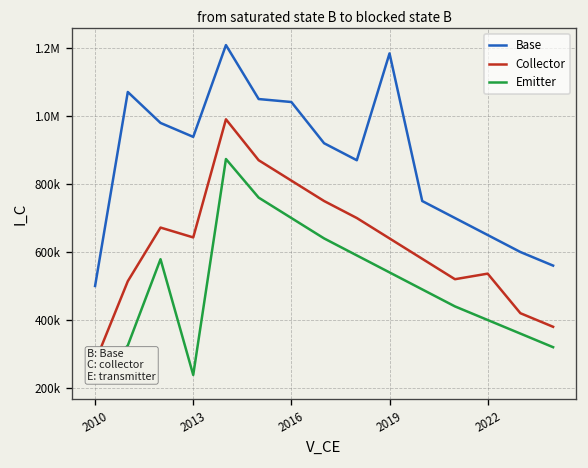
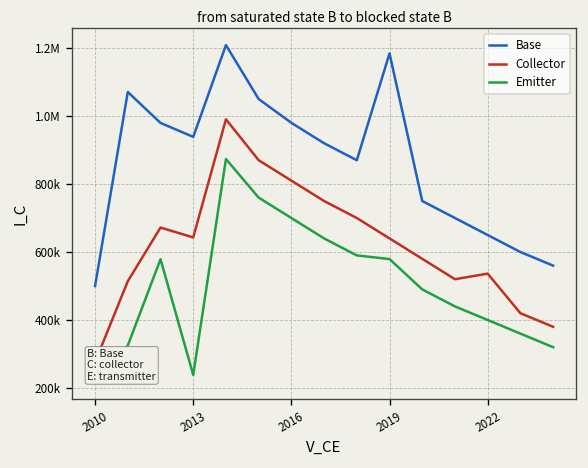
Base, 2016: 1040000 -> 980000
Emitter, 2019: 540000 -> 580000
